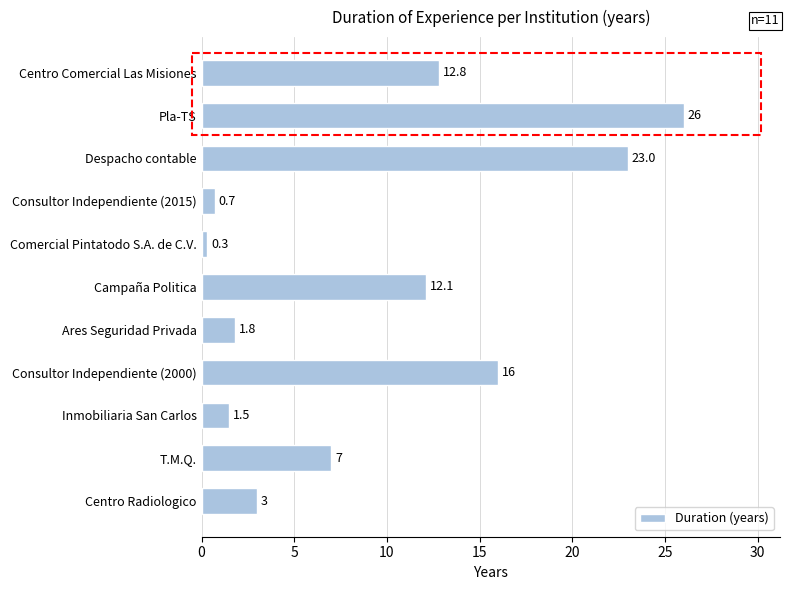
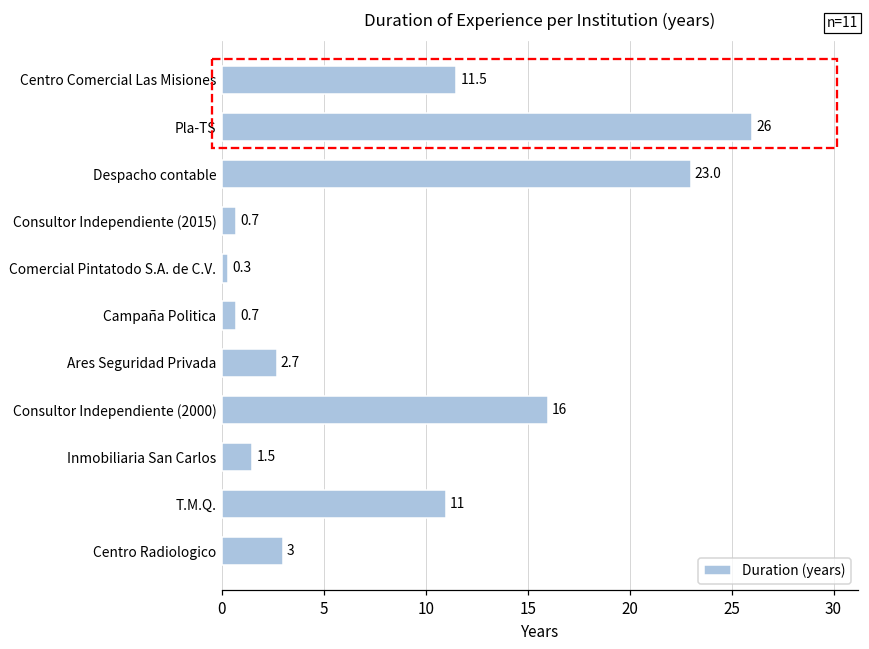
Centro Comercial Las Misiones: 12.8 -> 11.5
Campaña Politica: 12.1 -> 0.7
Ares Seguridad Privada: 1.8 -> 2.7
T.M.Q.: 7 -> 11
